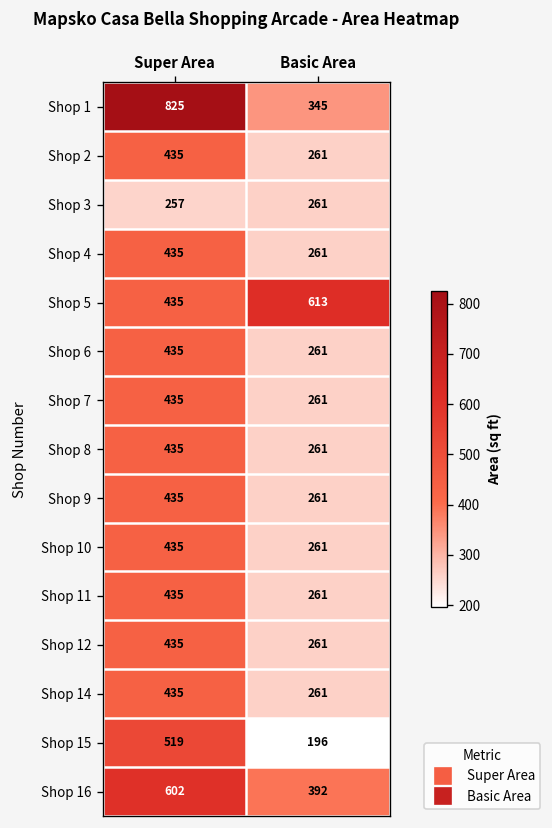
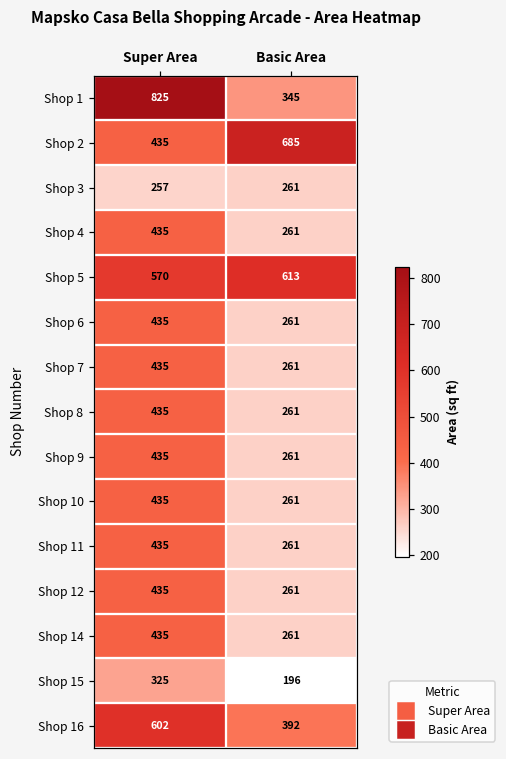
Shop 2, Basic Area: 261 -> 685
Shop 5, Super Area: 435 -> 570
Shop 15, Super Area: 519 -> 325
